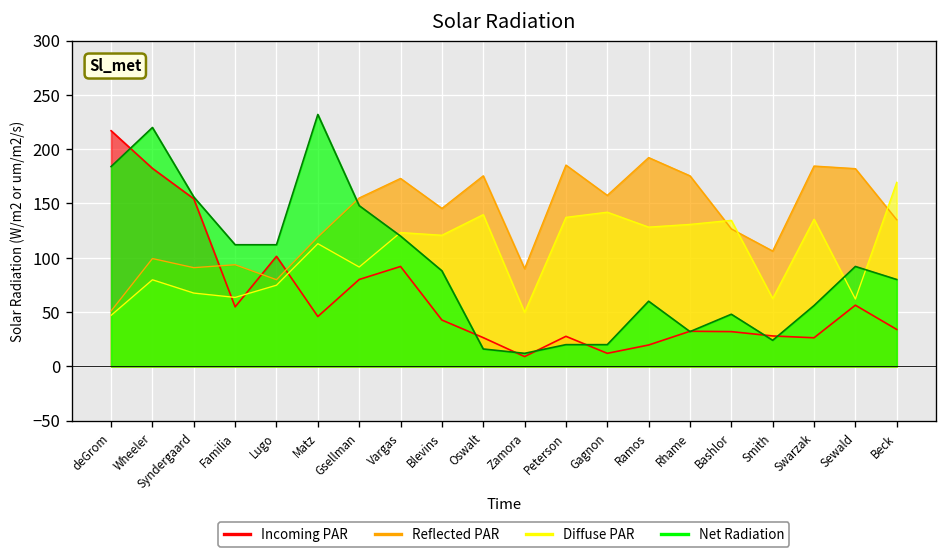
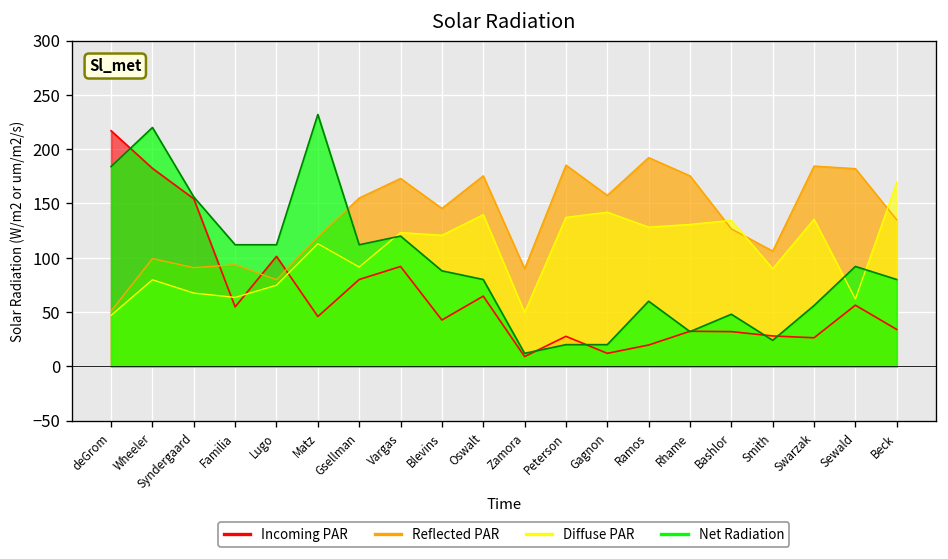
Net Radiation, Gsellman: 150 -> 110
Incoming PAR, Oswalt: 30 -> 60
Net Radiation, Oswalt: 20 -> 80
Diffuse PAR, Smith: 60 -> 90
